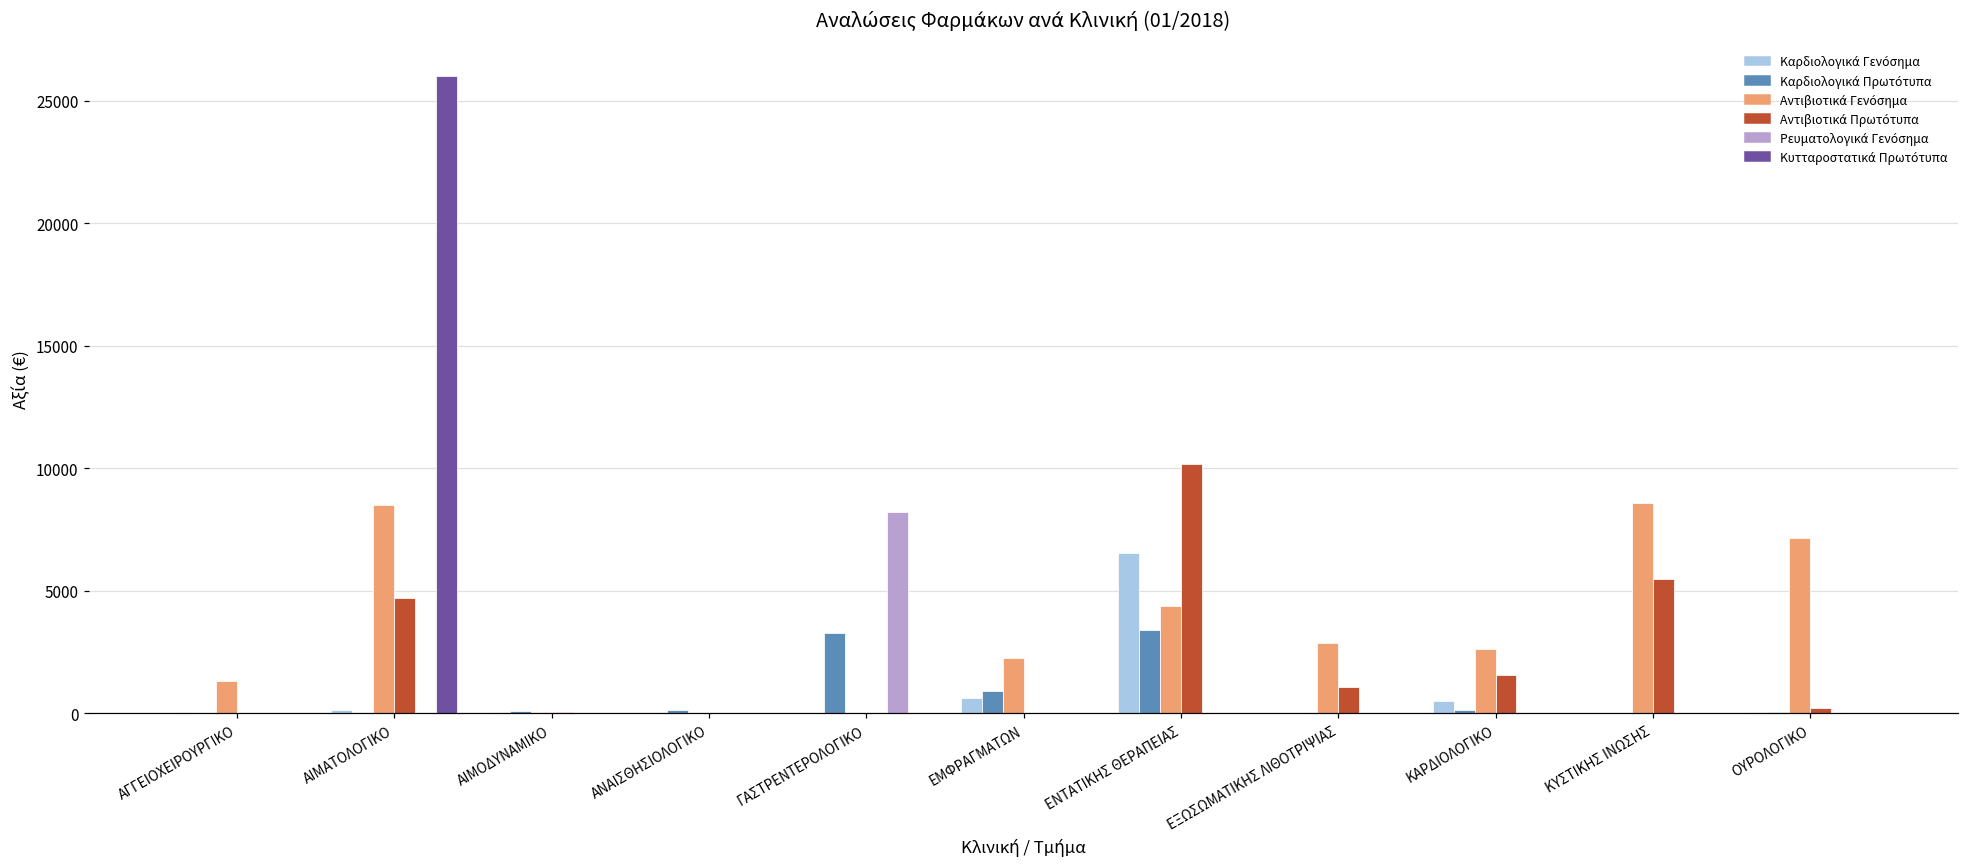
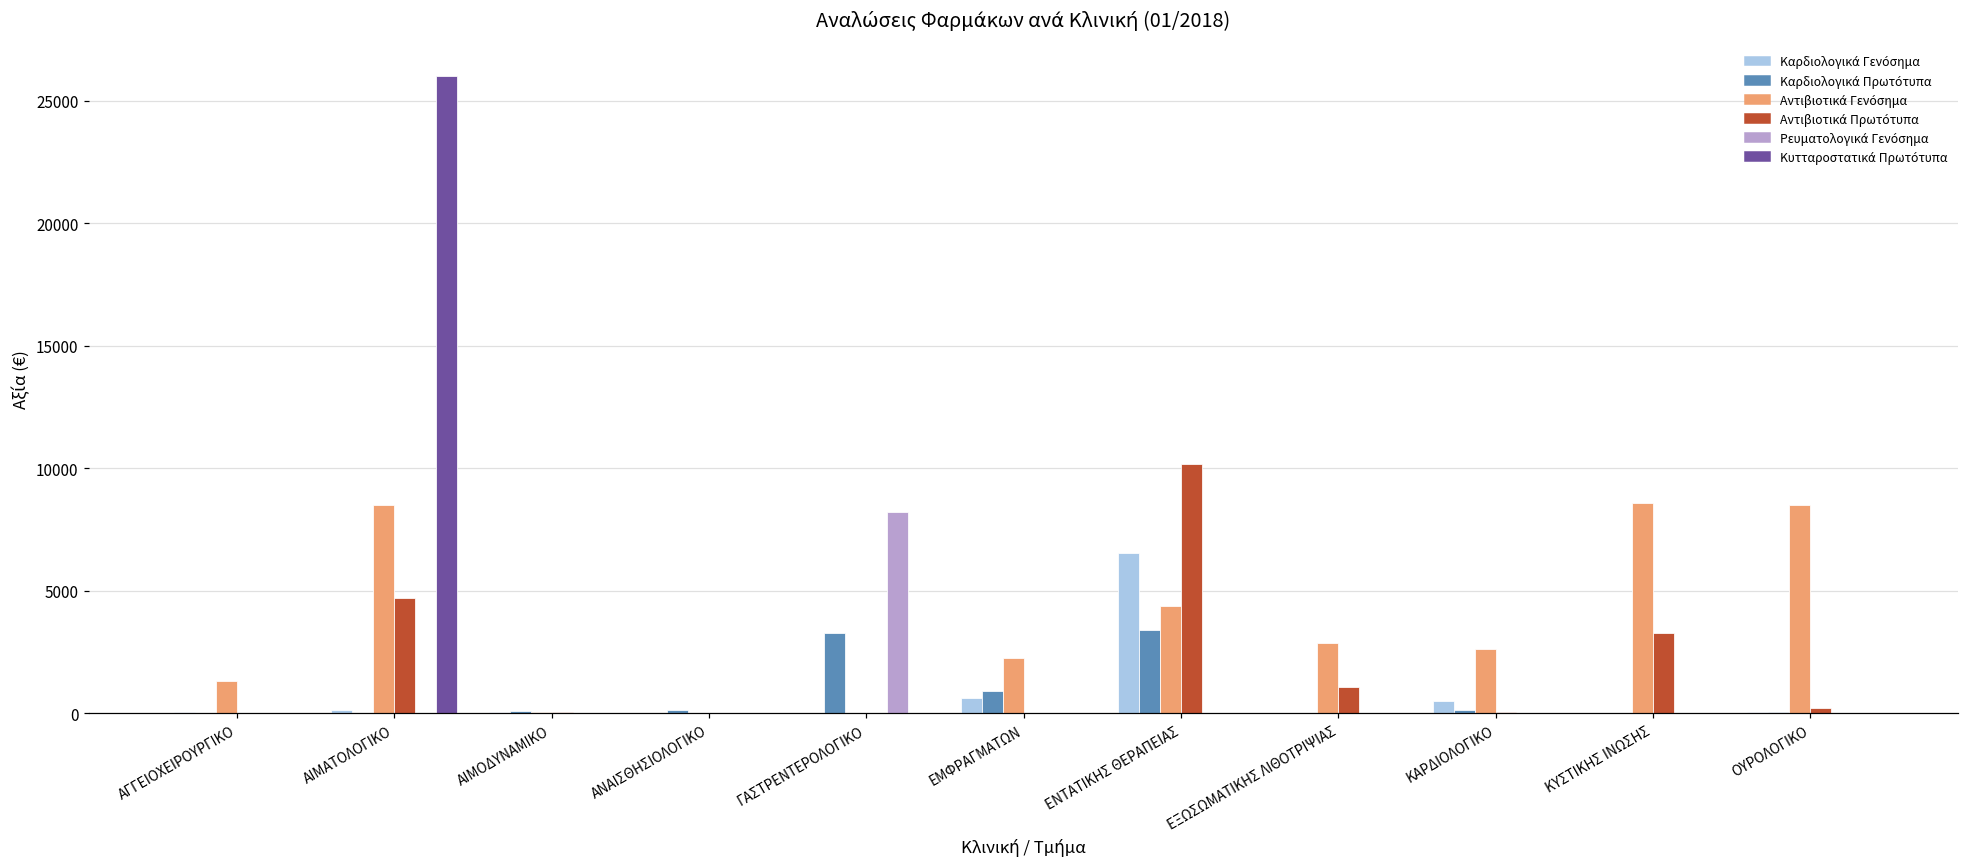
Αντιβιοτικά Πρωτότυπα, ΚΑΡΔΙΟΛΟΓΙΚΟ: 1600 -> 0
Αντιβιοτικά Πρωτότυπα, ΚΥΣΤΙΚΗΣ ΙΝΩΣΗΣ: 5500 -> 3300
Αντιβιοτικά Γενόσημα, ΟΥΡΟΛΟΓΙΚΟ: 7100 -> 8500
